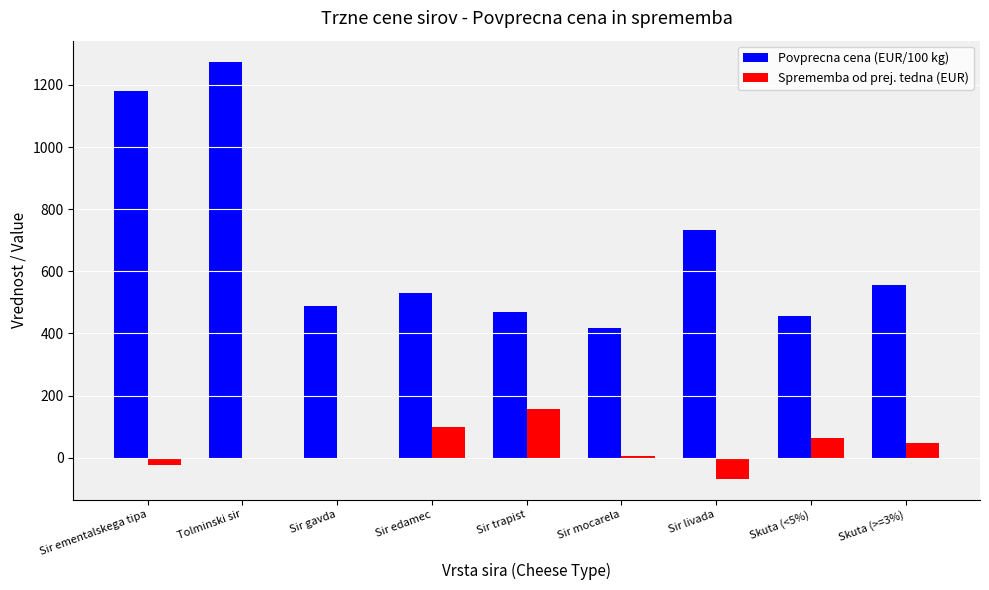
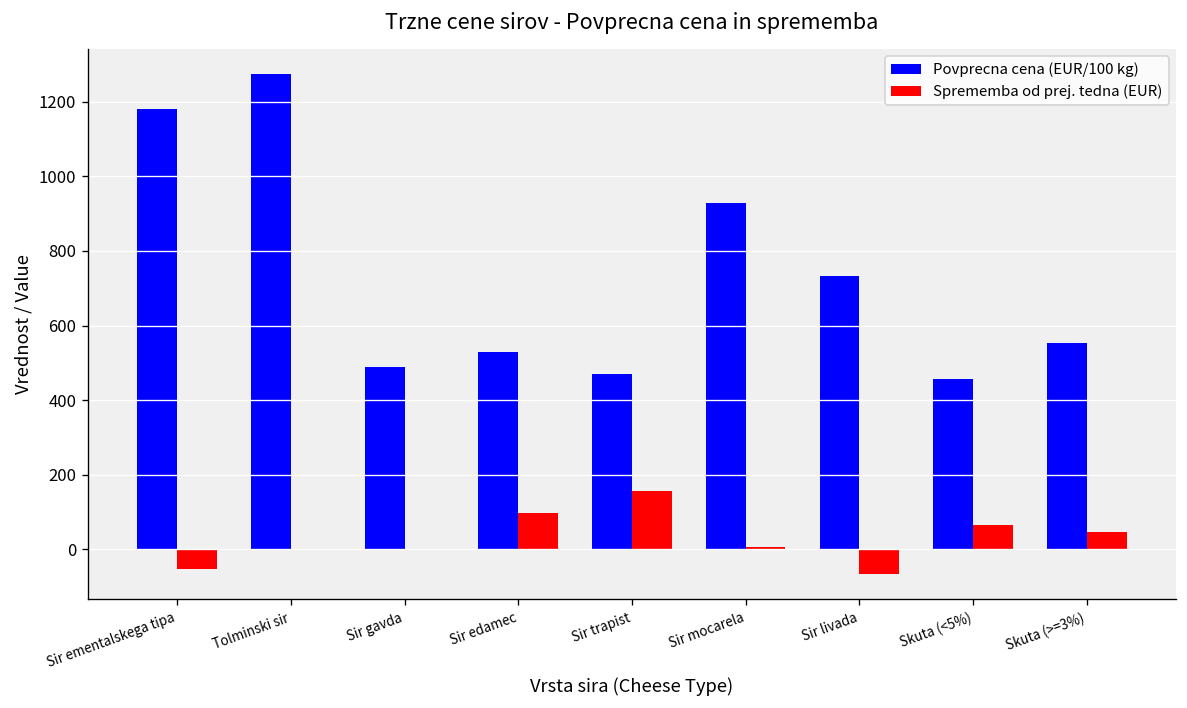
Sprememba od prej. tedna (EUR), Sir ementalskega tipa: -30 -> -50
Povprecna cena (EUR/100 kg), Sir mocarela: 420 -> 930
